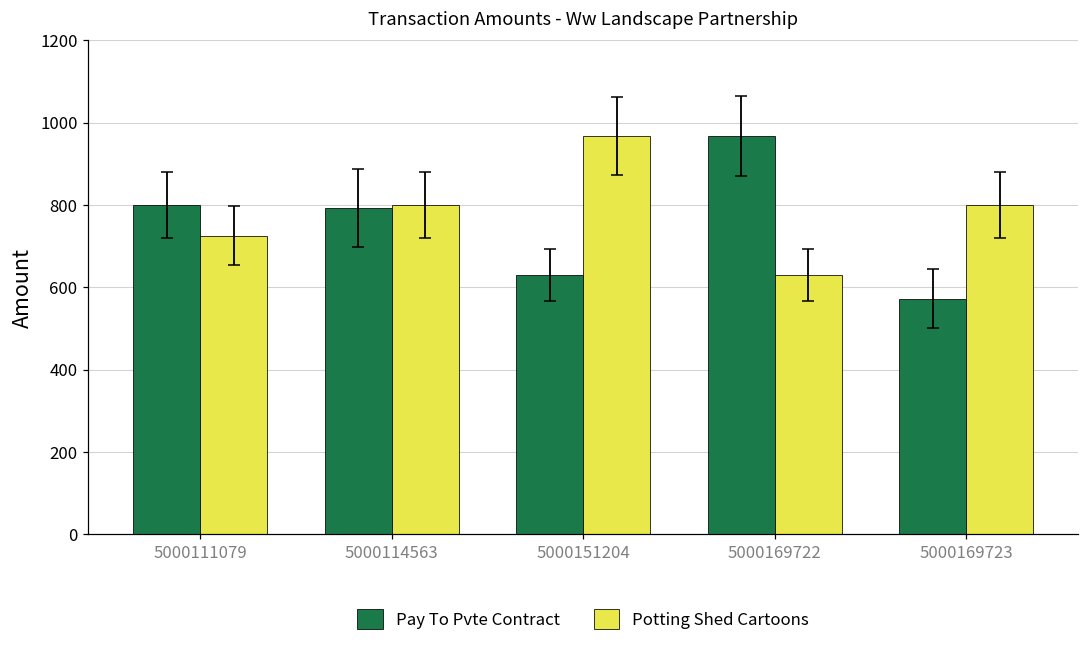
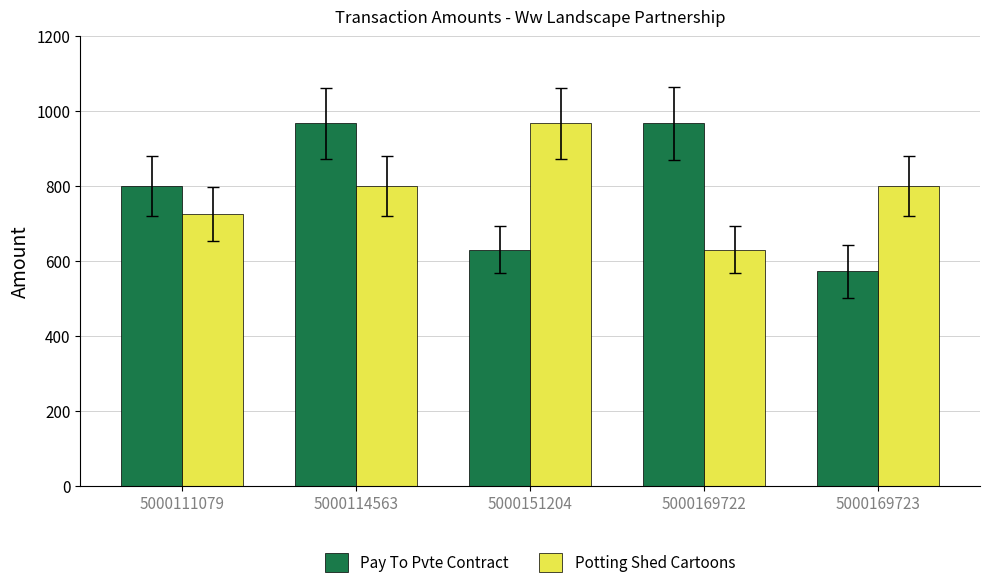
Pay To Pvte Contract, 5000114563: 790 -> 970
